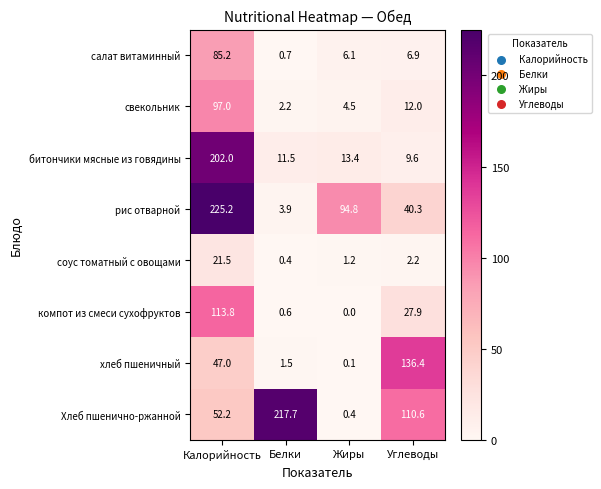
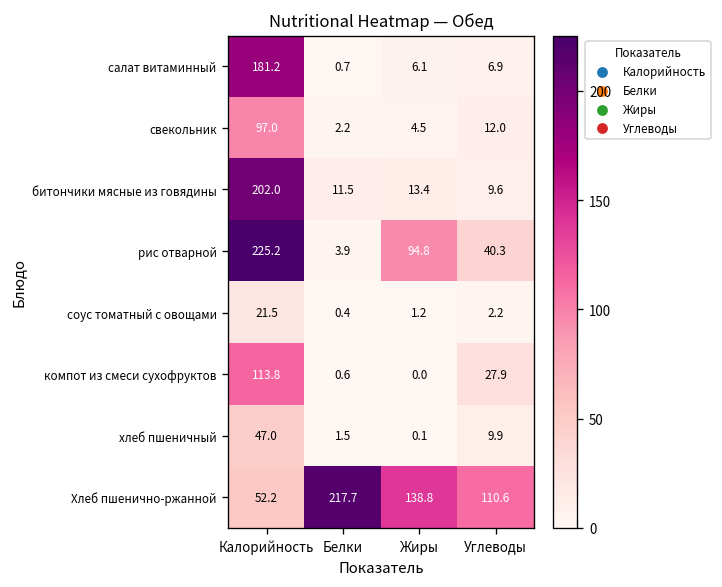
салат витаминный, Калорийность: 85.2 -> 181.2
хлеб пшеничный, Углеводы: 136.4 -> 9.9
Хлеб пшенично-ржанной, Жиры: 0.4 -> 138.8
